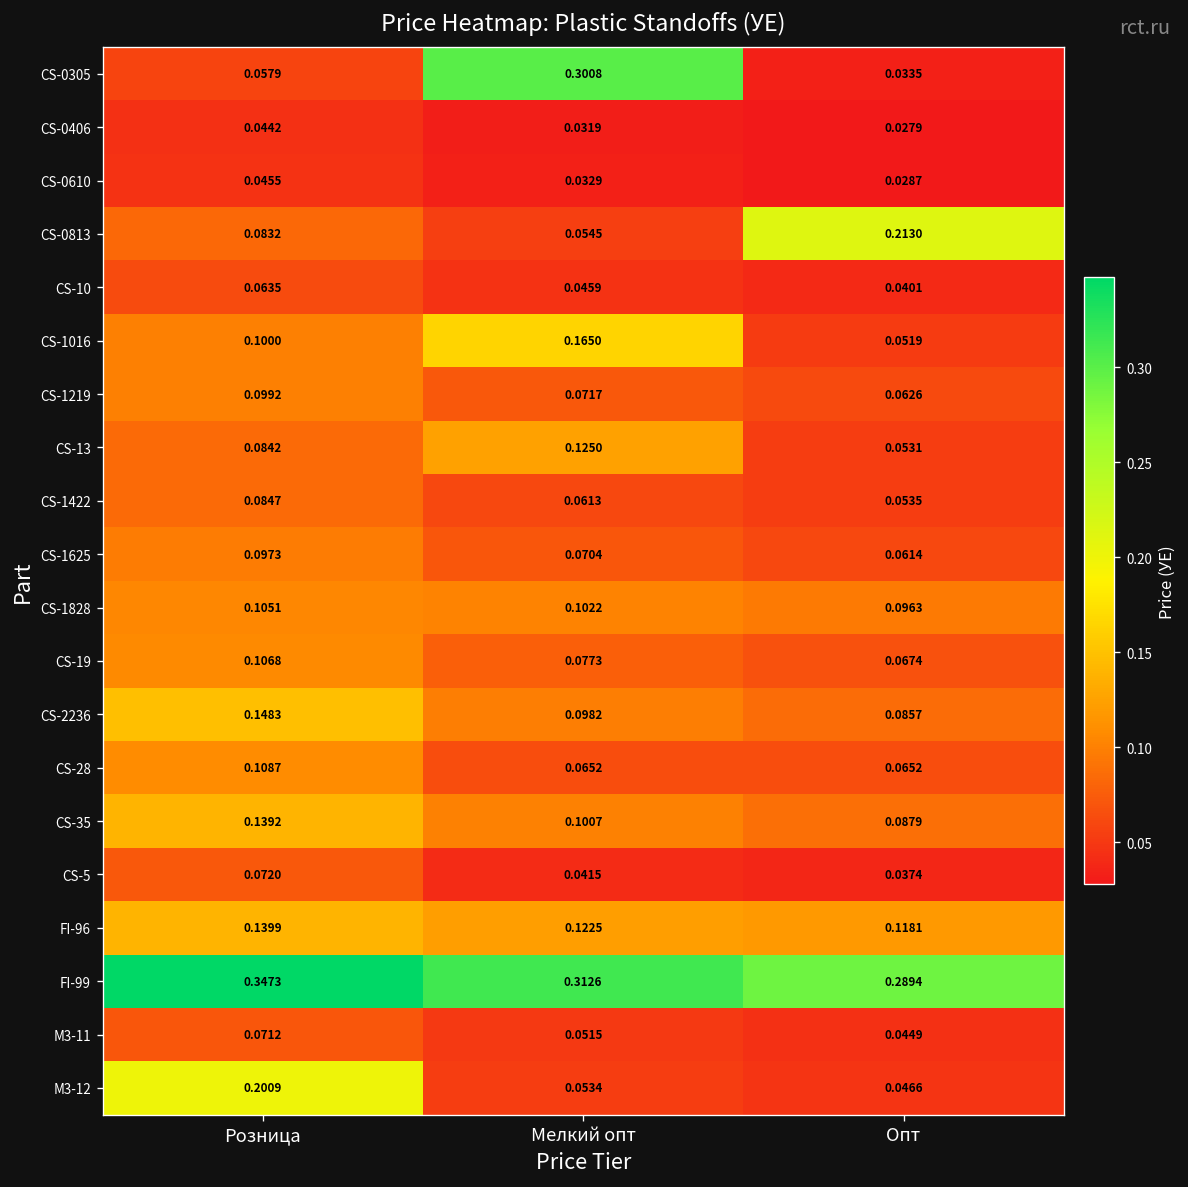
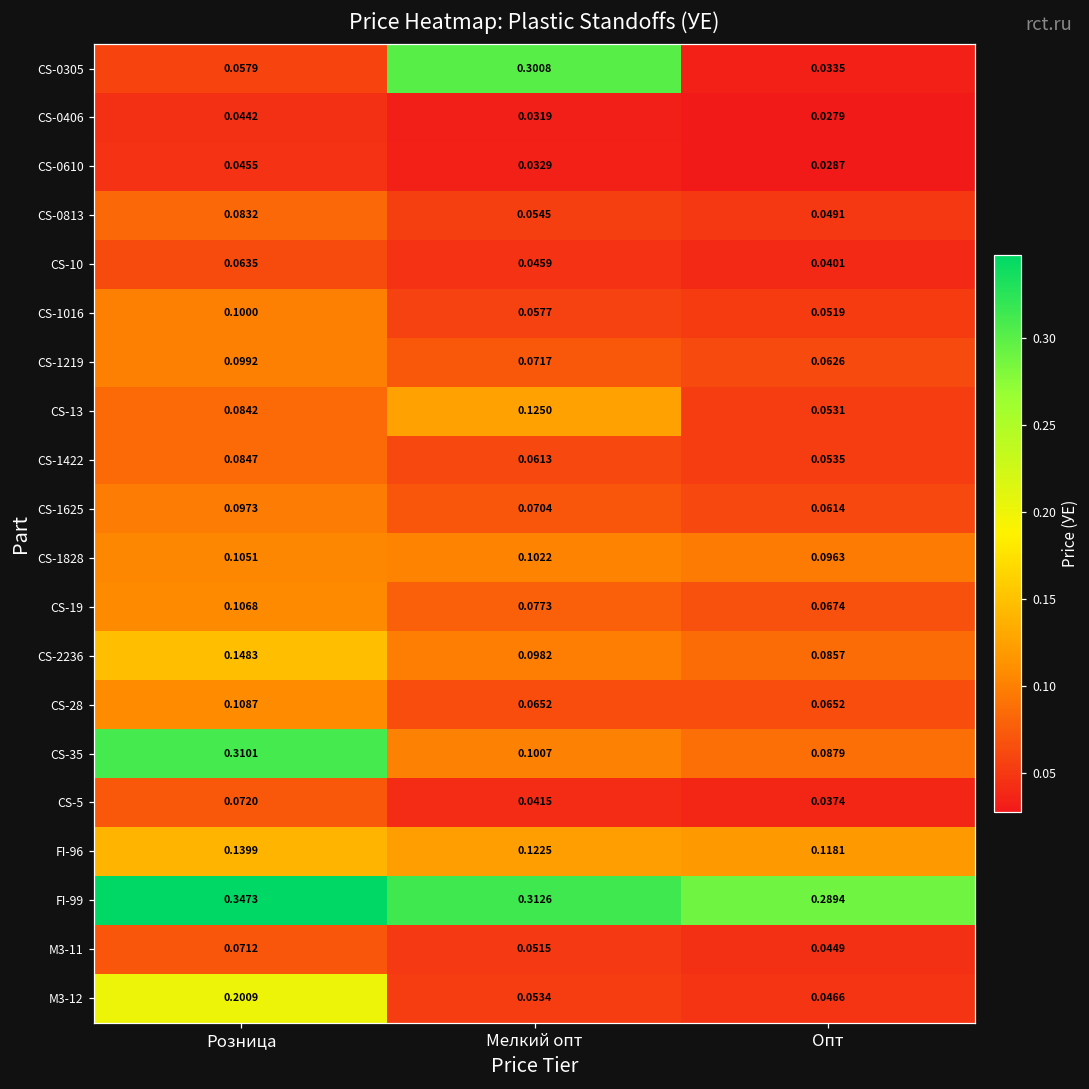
CS-0813, Опт: 0.2130 -> 0.0491
CS-1016, Мелкий опт: 0.1650 -> 0.0577
CS-35, Розница: 0.1392 -> 0.3101
